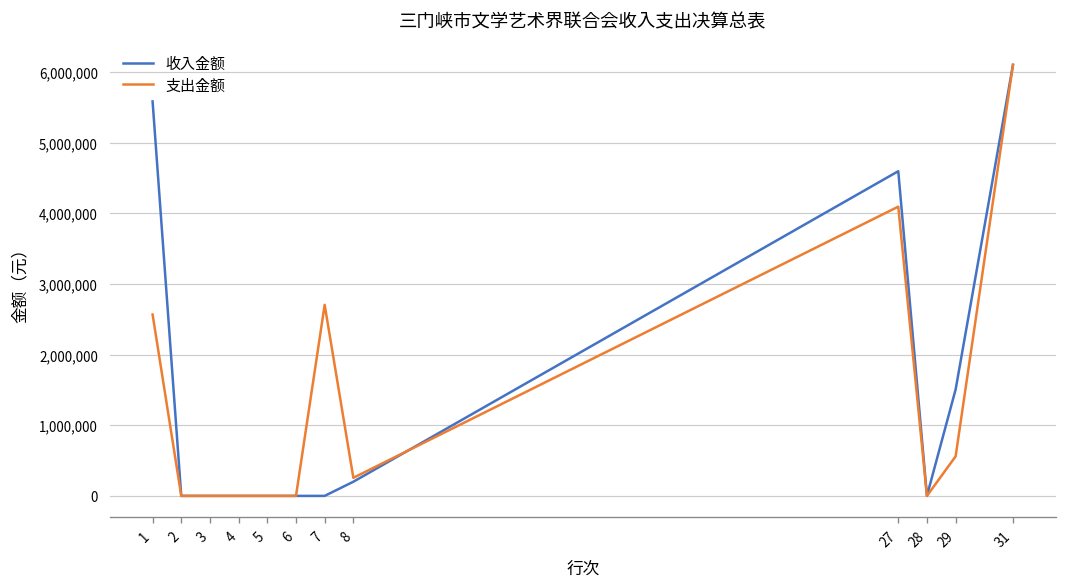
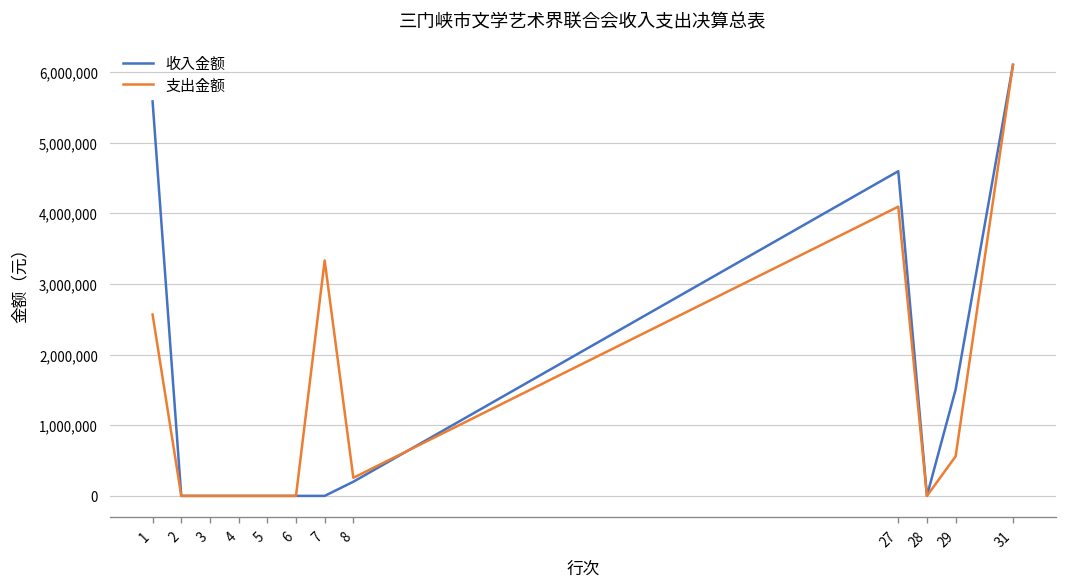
支出金额, 7: 2,700,000 -> 3,300,000
